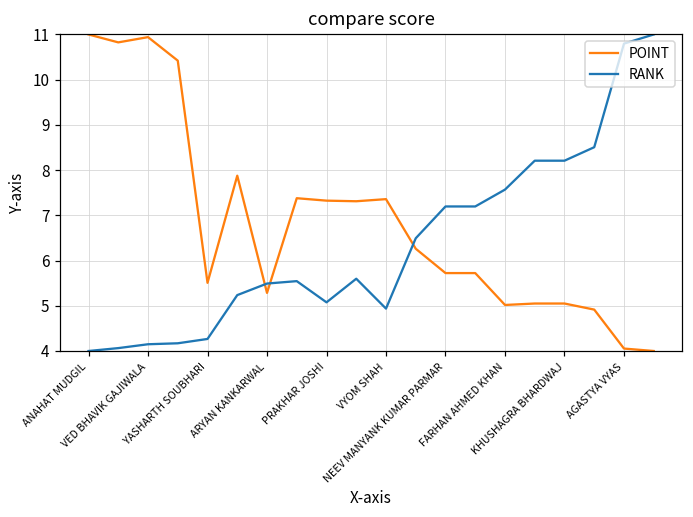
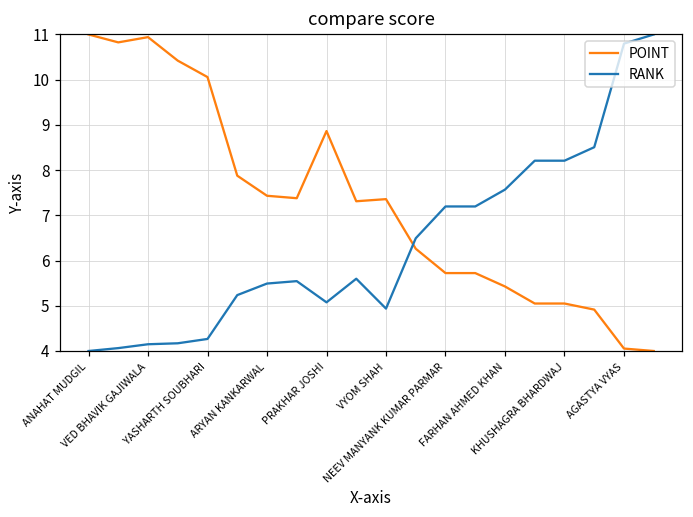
POINT, YASHARTH SOUBHARI: 5.5 -> 10.1
POINT, ARYAN KANKARWAL: 5.3 -> 7.4
POINT, PRAKHAR JOSHI: 7.3 -> 8.9
POINT, FARHAN AHMED KHAN: 5.0 -> 5.4
